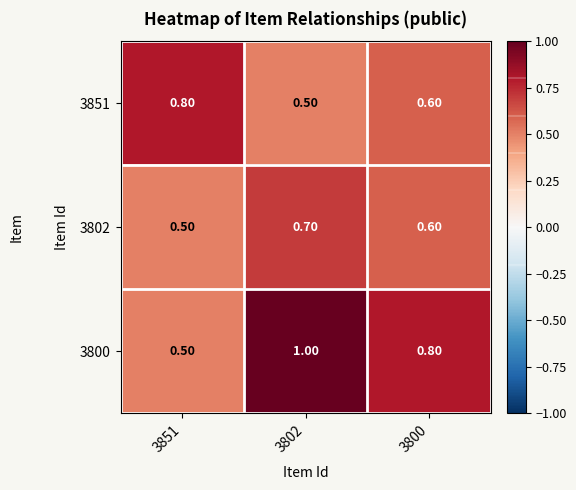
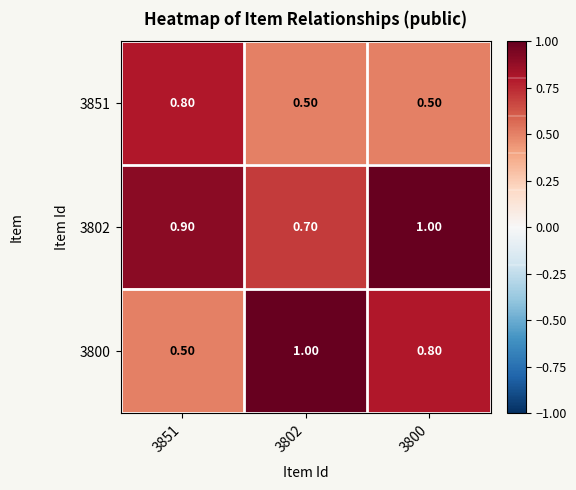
3851, 3800: 0.60 -> 0.50
3802, 3851: 0.50 -> 0.90
3802, 3800: 0.60 -> 1.00
